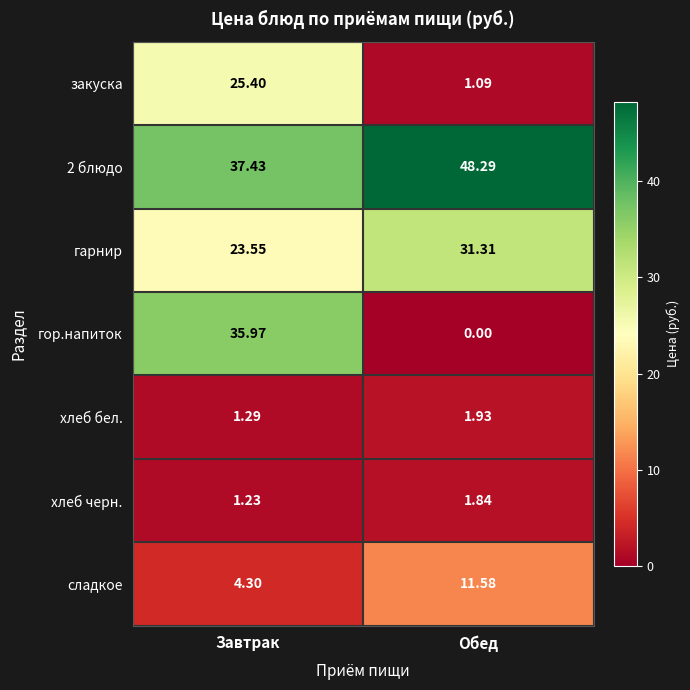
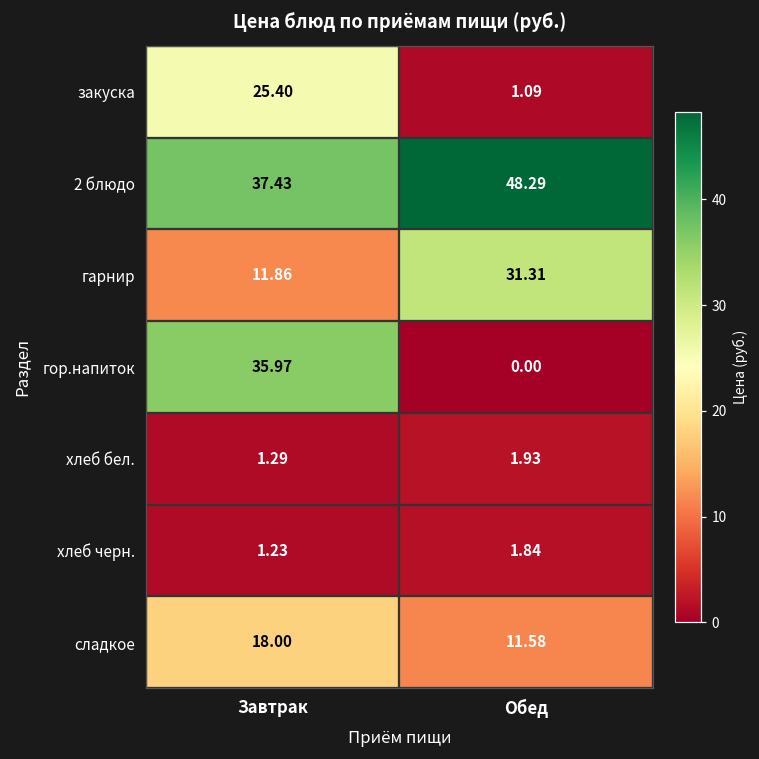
гарнир, Завтрак: 23.55 -> 11.86
сладкое, Завтрак: 4.30 -> 18.00
